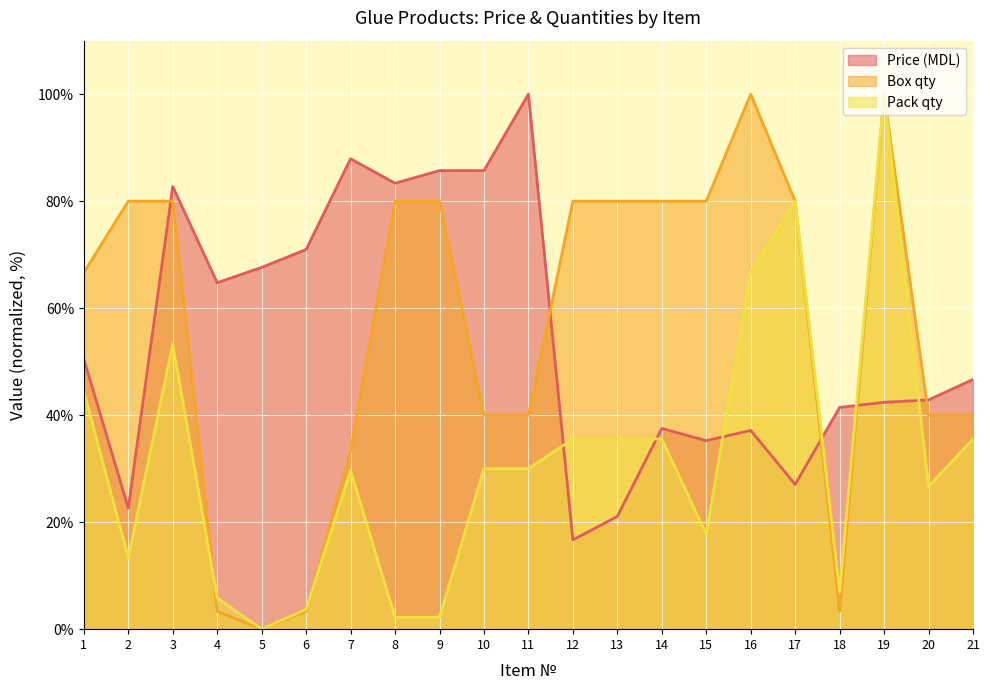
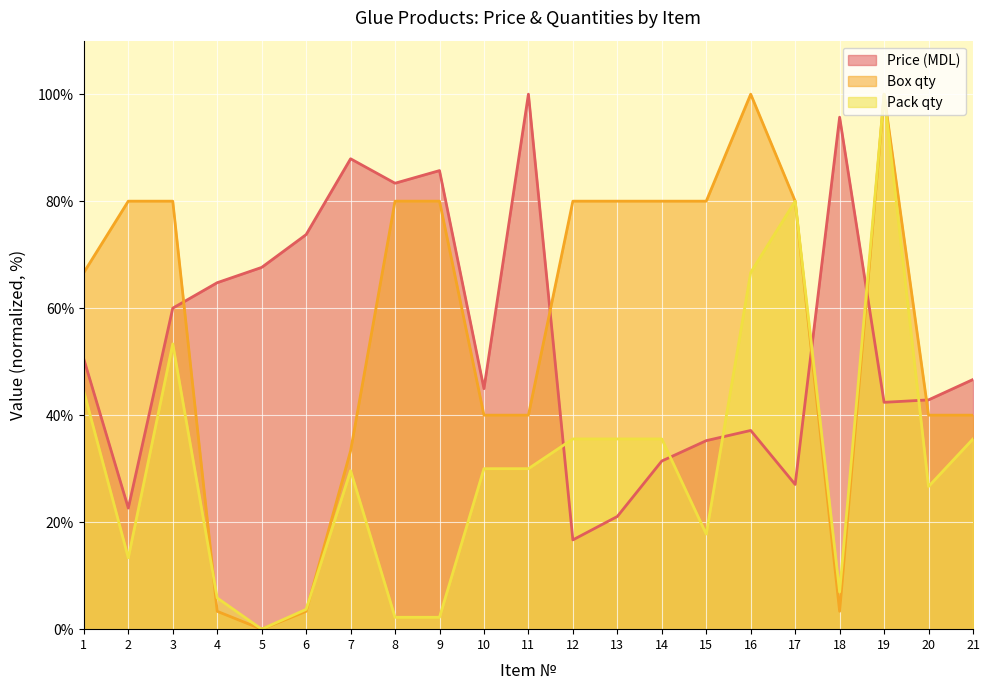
Price (MDL), 3: 83% -> 60%
Price (MDL), 6: 71% -> 74%
Price (MDL), 10: 86% -> 45%
Price (MDL), 14: 38% -> 31%
Price (MDL), 18: 41% -> 96%
